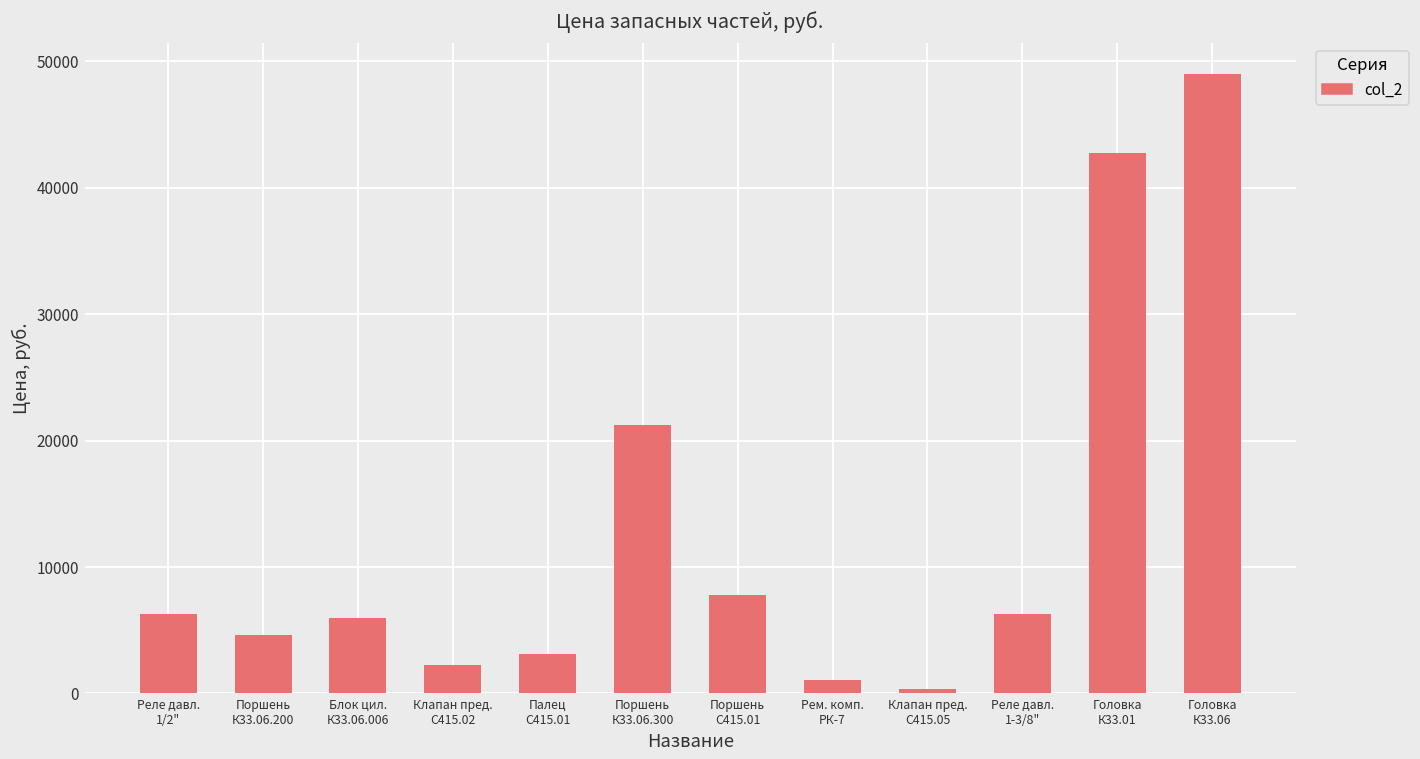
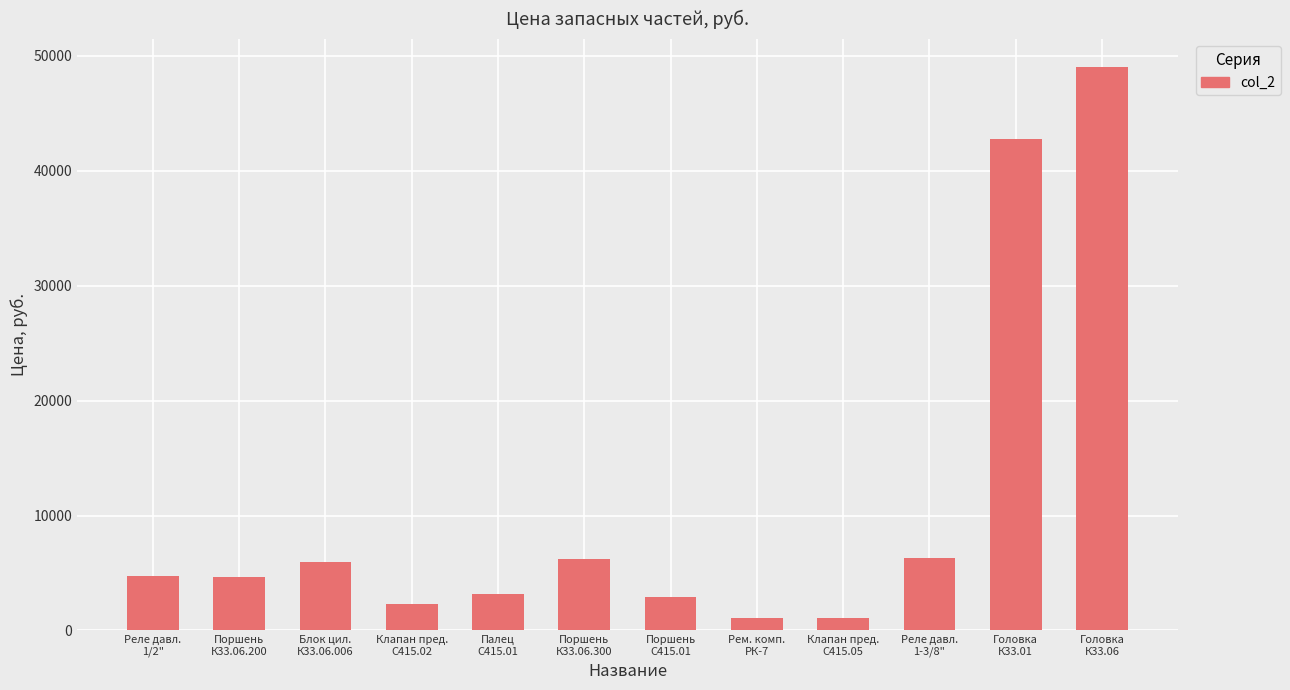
Реле давл. 1/2": 6300 -> 4700
Поршень К33.06.300: 21300 -> 6200
Поршень С415.01: 7800 -> 2900
Клапан пред. С415.05: 400 -> 1100
